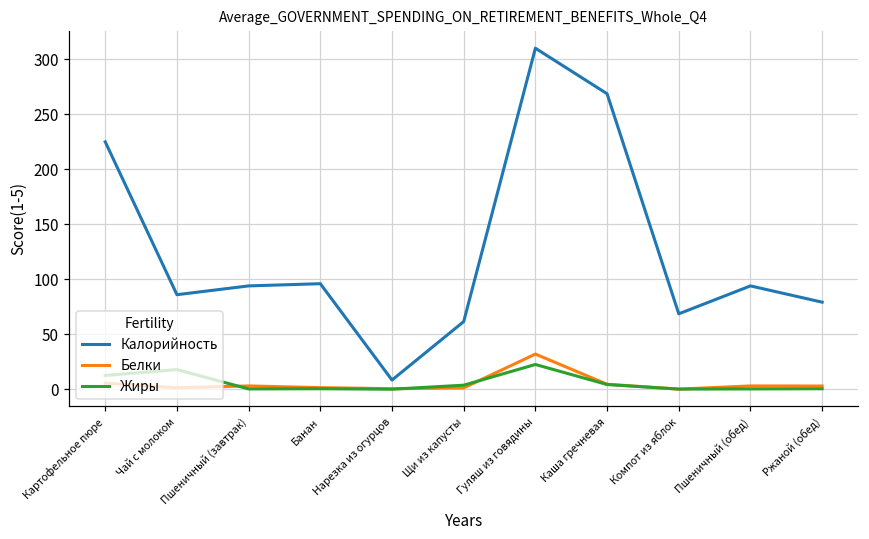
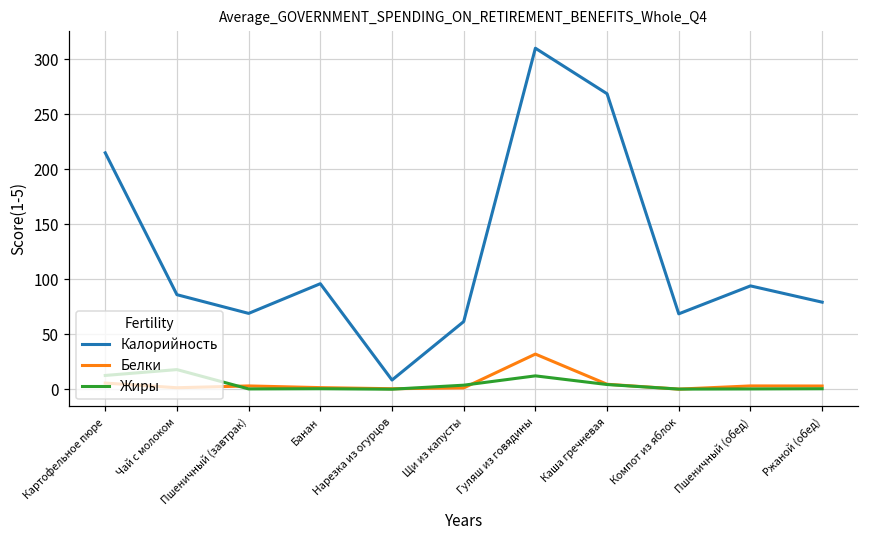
Калорийность, Картофельное пюре: 230 -> 220
Калорийность, Пшеничный (завтрак): 90 -> 70
Жиры, Гуляш из говядины: 20 -> 10
